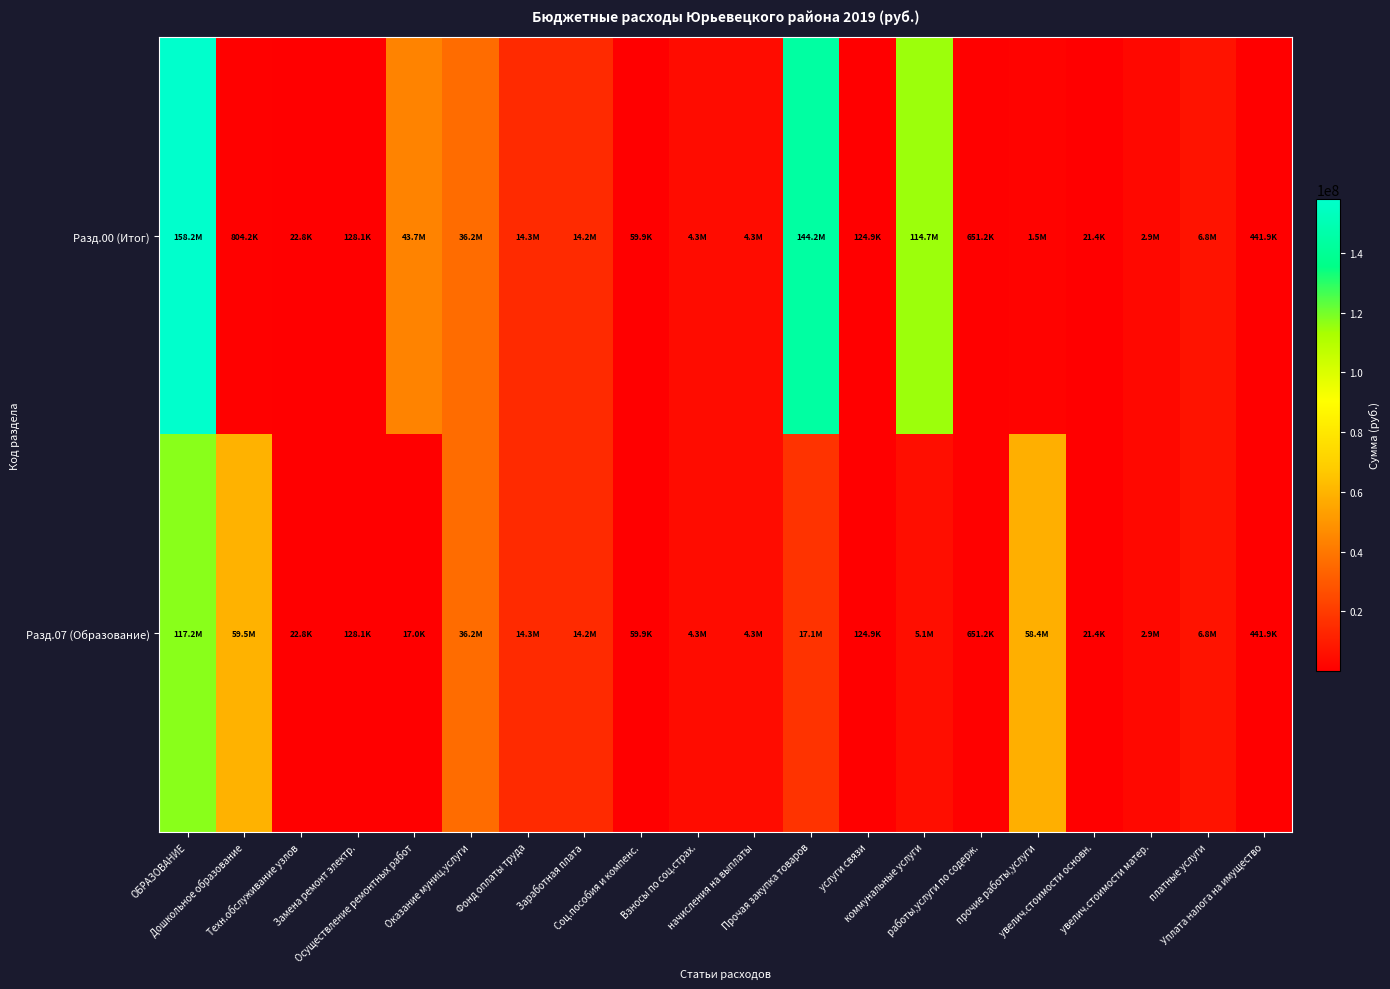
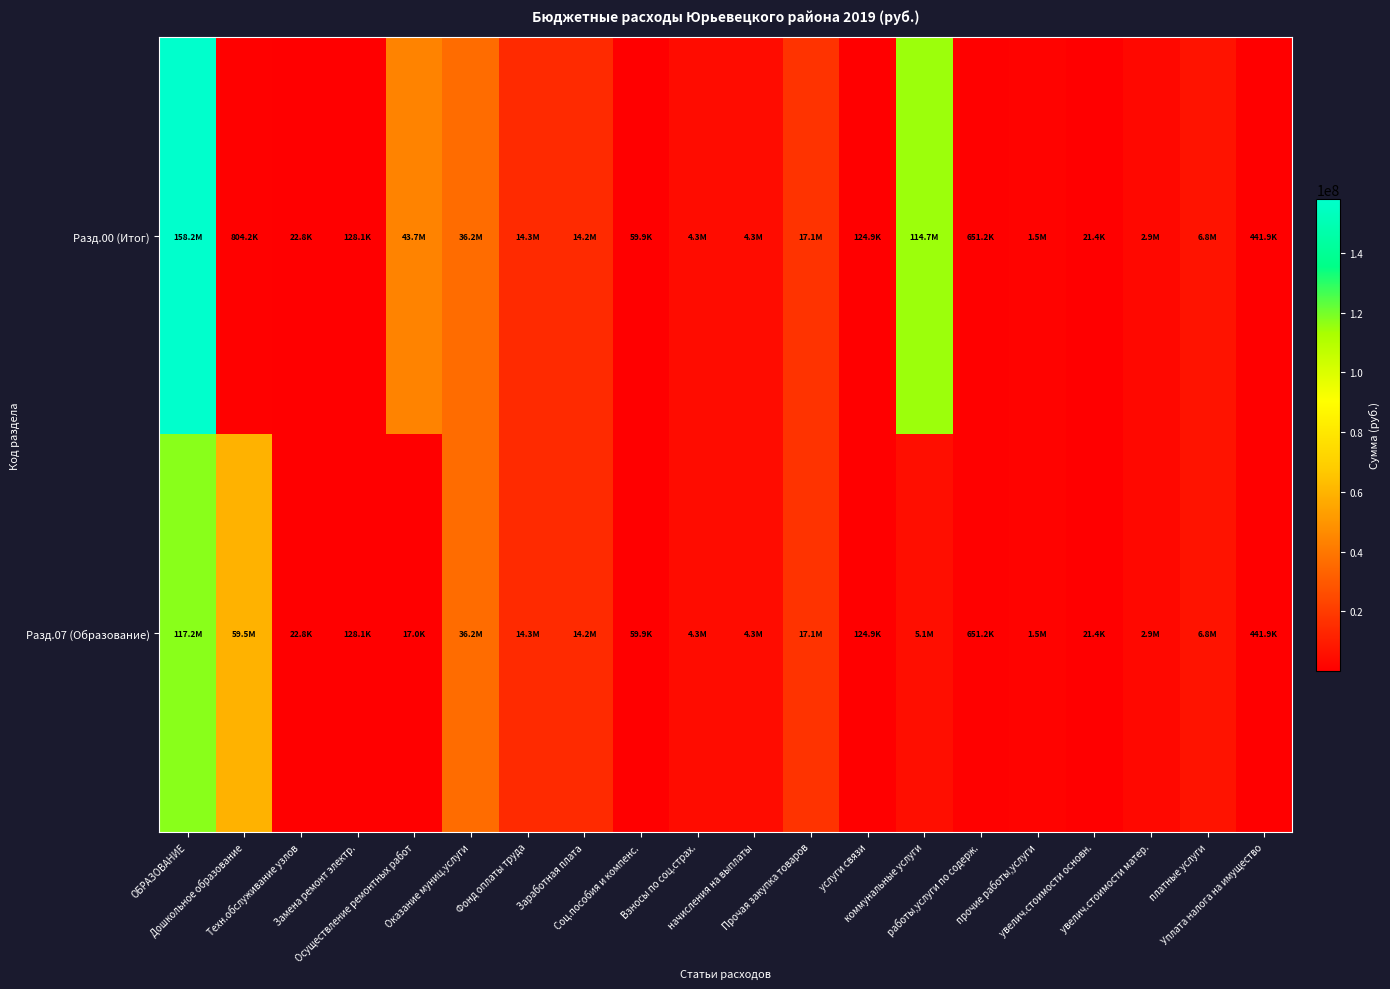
Разд.00 (Итог), Прочая закупка товаров: 144.2M -> 17.1M
Разд.07 (Образование), прочие работы,услуги: 58.4M -> 1.5M
